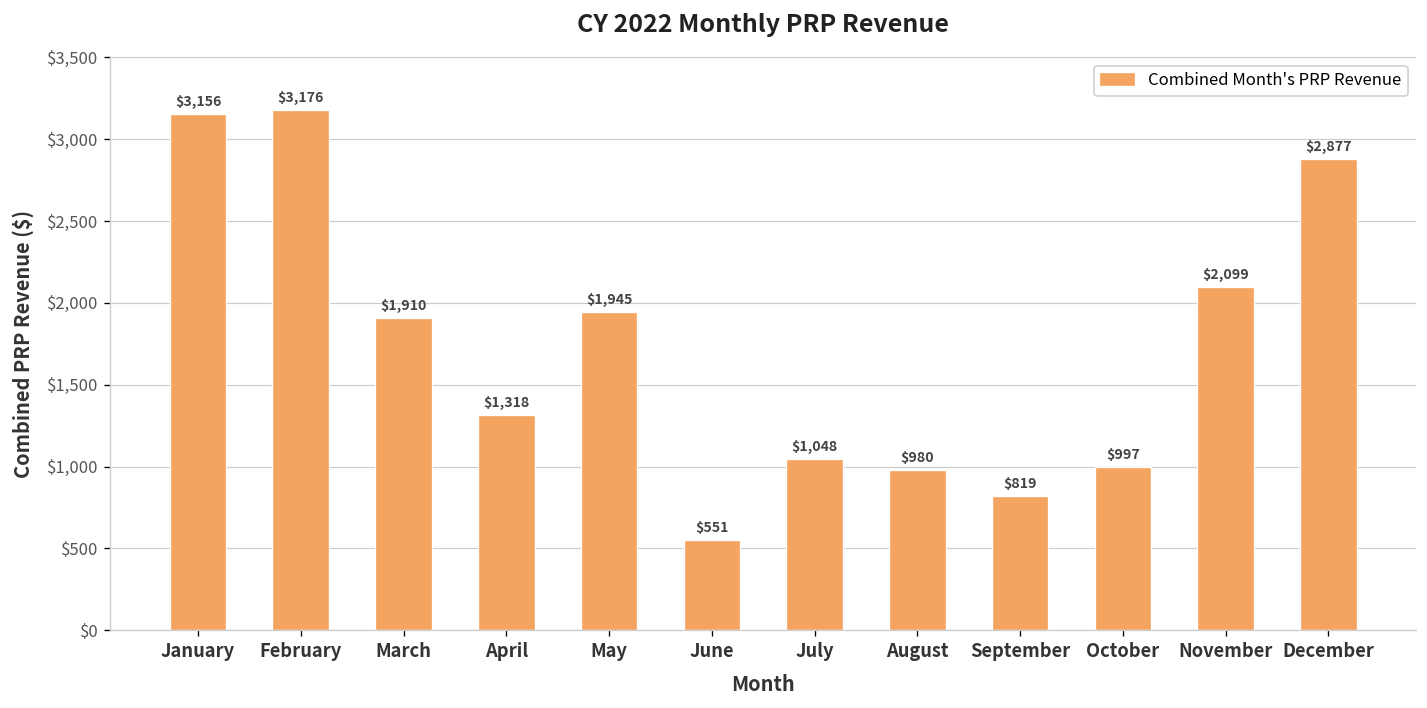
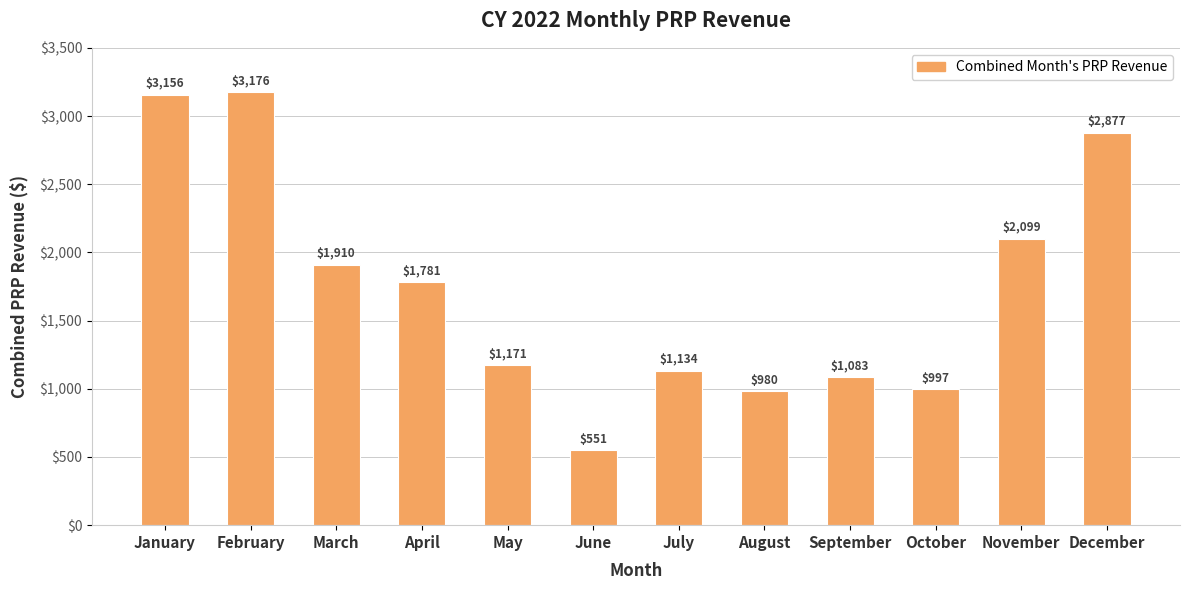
April: $1,318 -> $1,781
May: $1,945 -> $1,171
July: $1,048 -> $1,134
September: $819 -> $1,083
